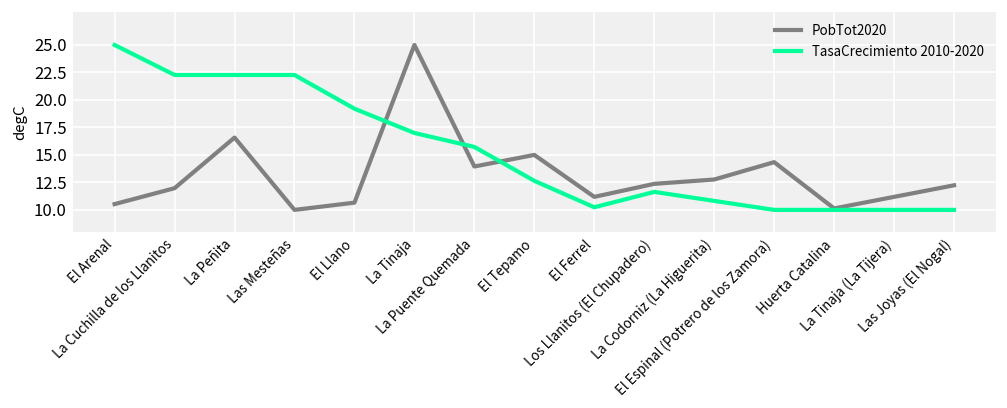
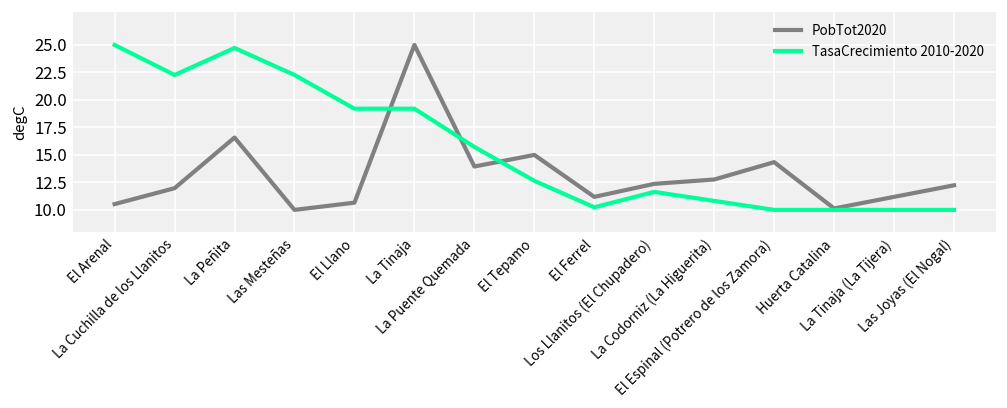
TasaCrecimiento 2010-2020, La Peñita: 22 -> 25
TasaCrecimiento 2010-2020, La Tinaja: 17 -> 19
